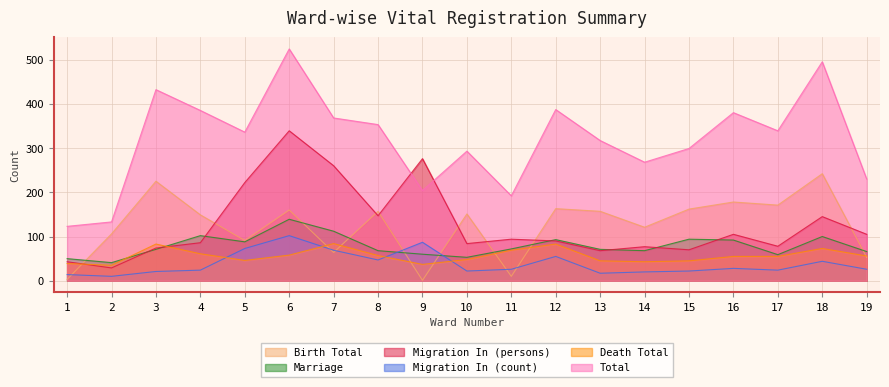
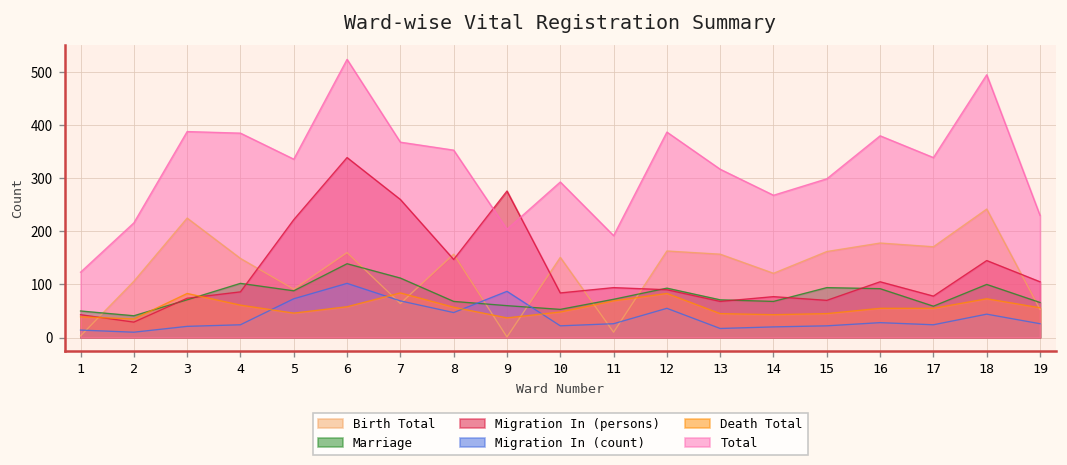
Total, 2: 130 -> 220
Total, 3: 430 -> 390
